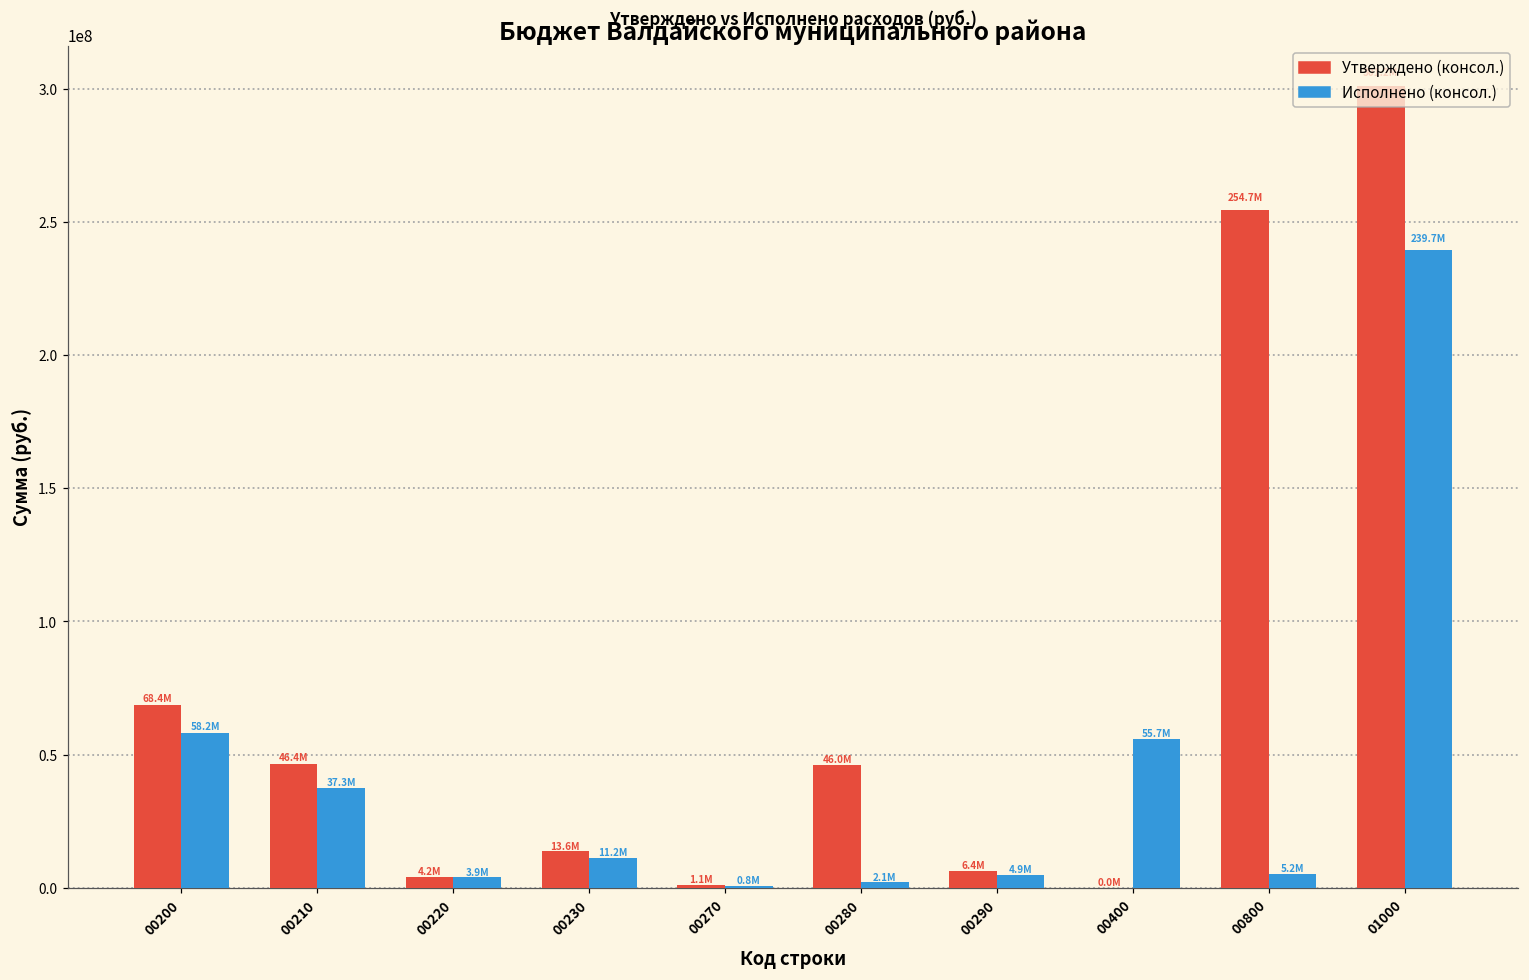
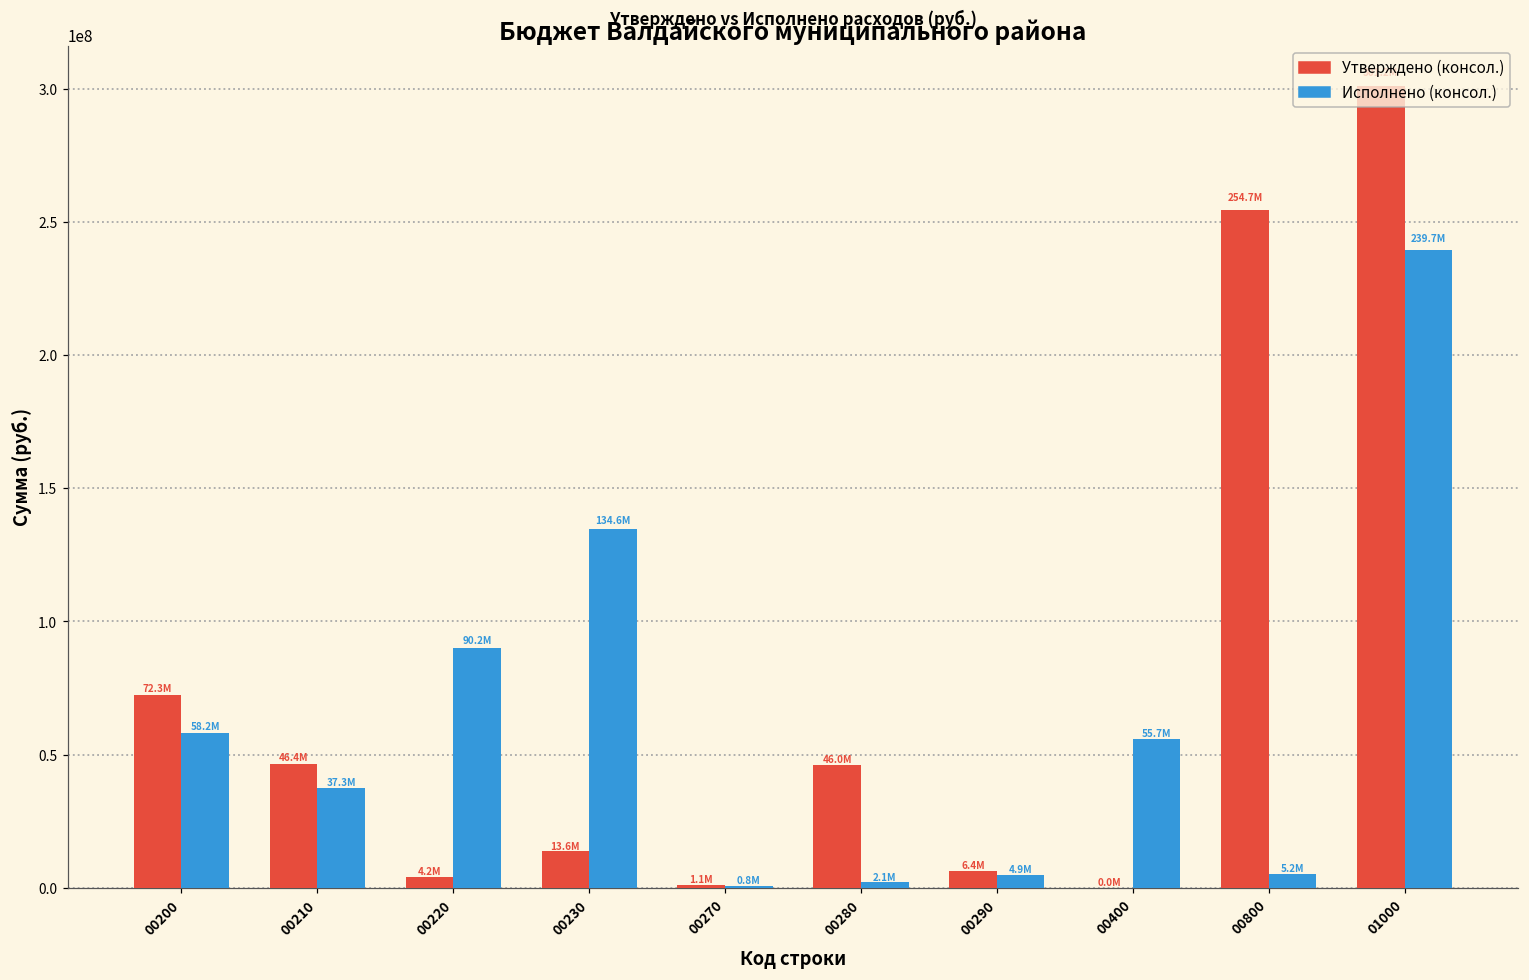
Утверждено (консол.), 00200: 68.4M -> 72.3M
Исполнено (консол.), 00220: 3.9M -> 90.2M
Исполнено (консол.), 00230: 11.2M -> 134.6M
